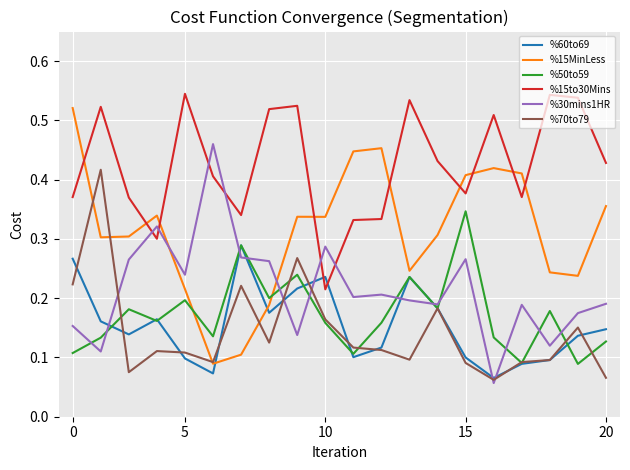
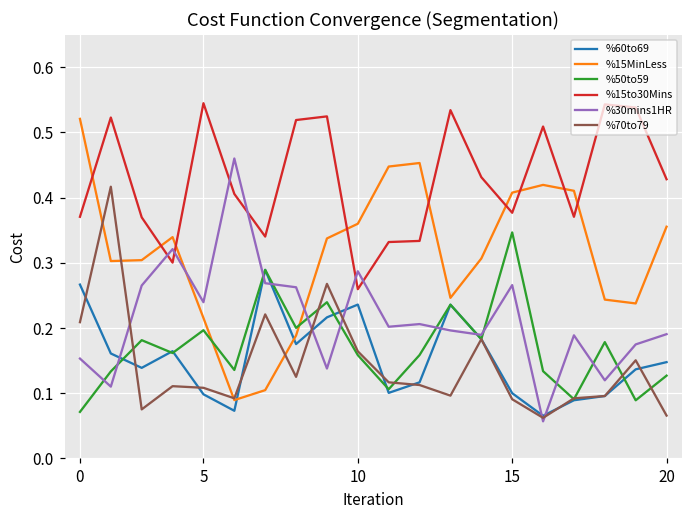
%50to59, 0: 0.11 -> 0.07
%70to79, 0: 0.22 -> 0.21
%15MinLess, 10: 0.34 -> 0.36
%15to30Mins, 10: 0.21 -> 0.26
